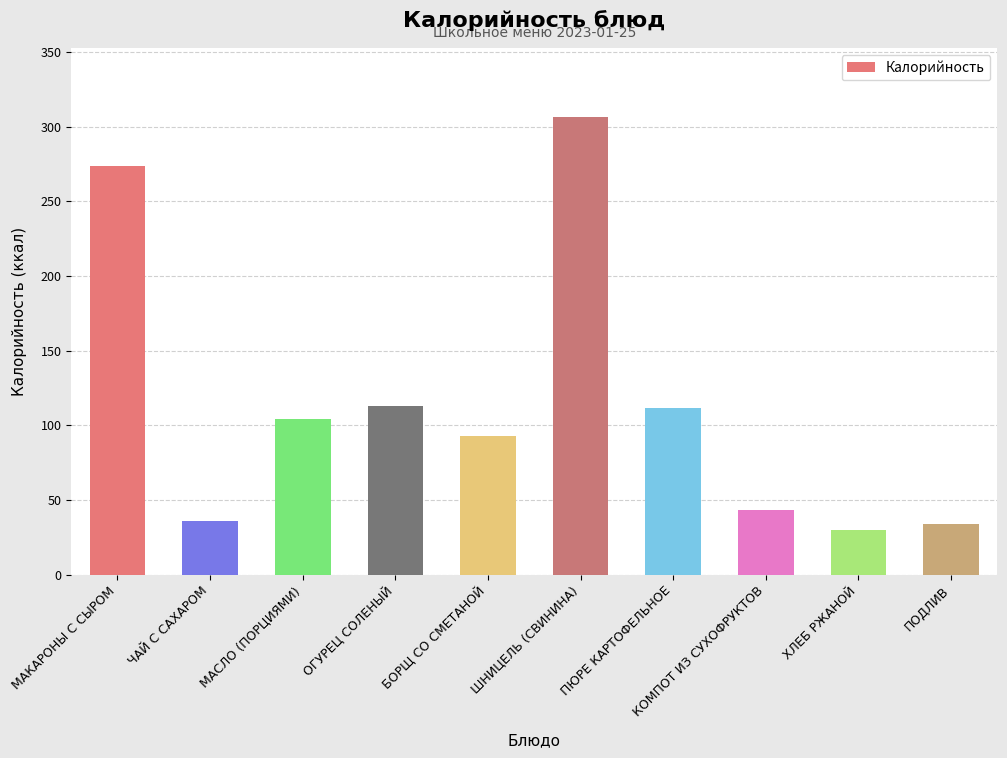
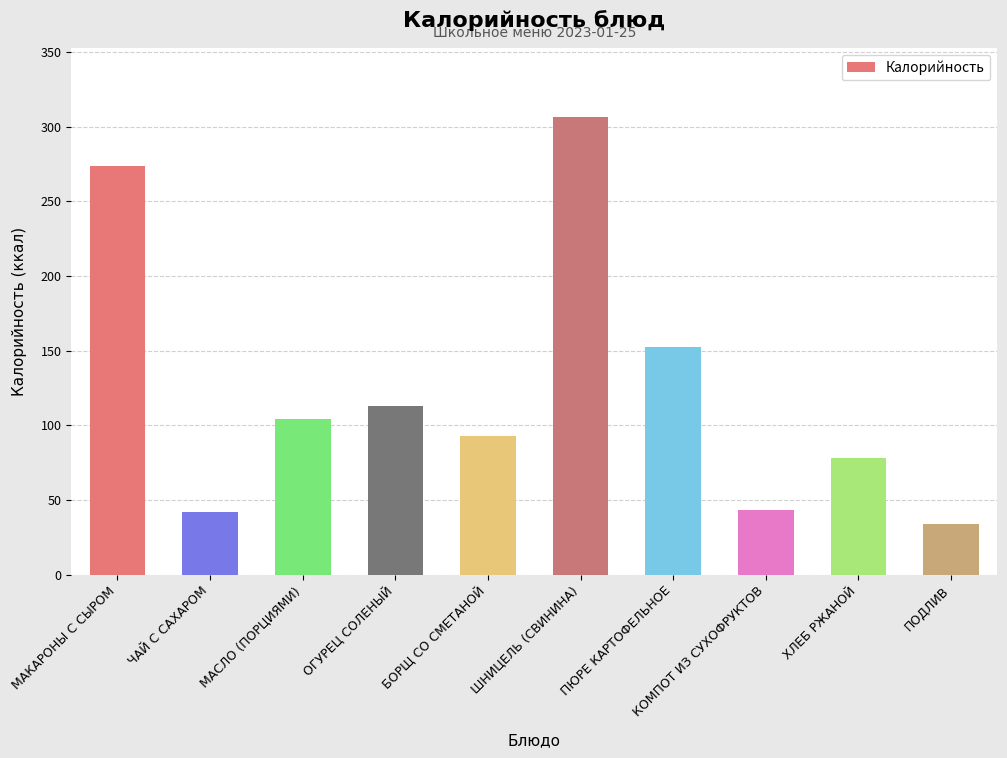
ЧАЙ С САХАРОМ: 36 -> 42
ПЮРЕ КАРТОФЕЛЬНОЕ: 112 -> 153
ХЛЕБ РЖАНОЙ: 30 -> 78
